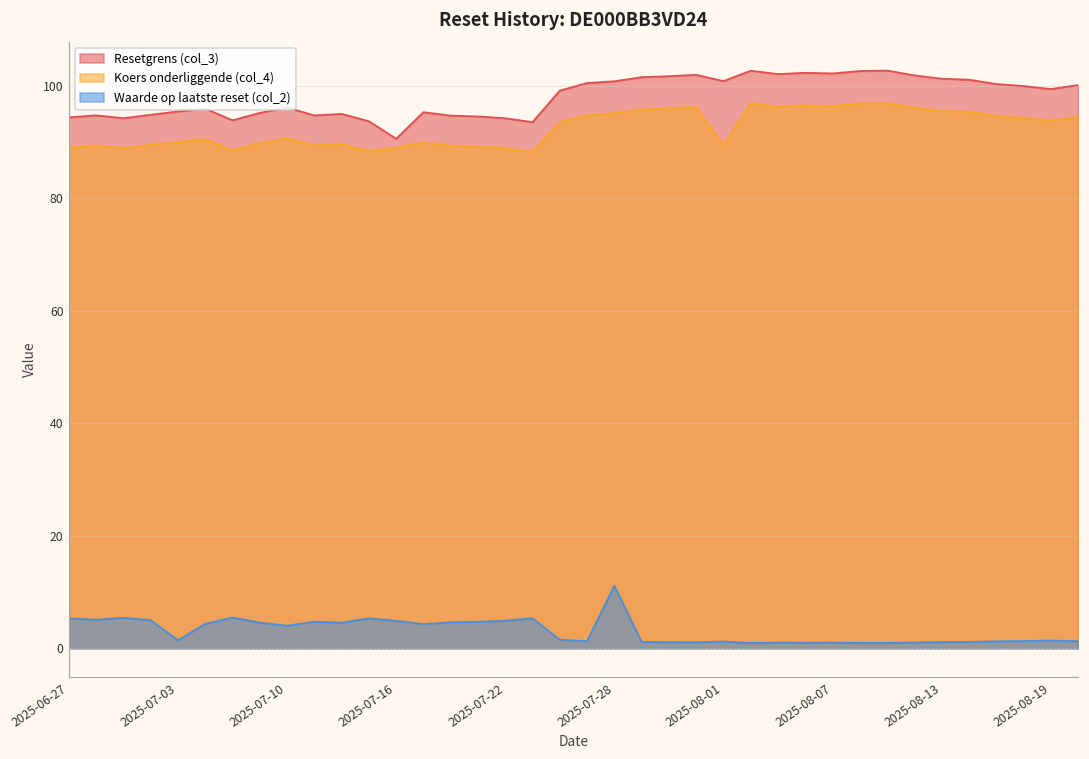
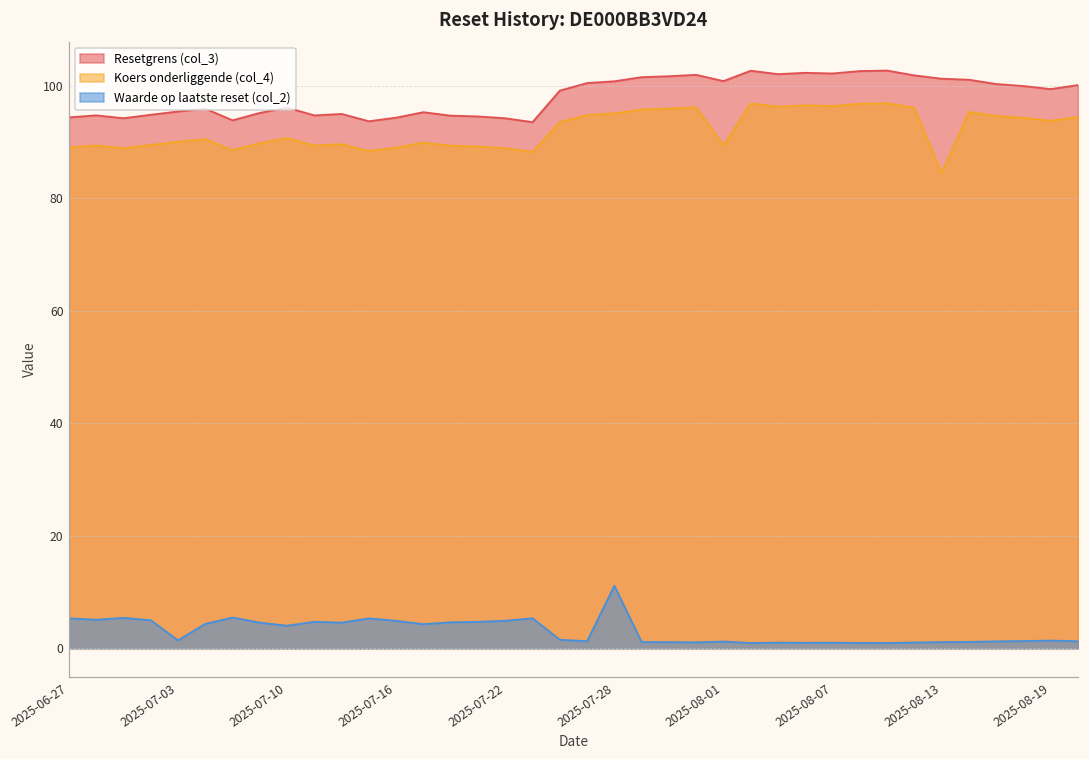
Resetgrens (col_3), 2025-07-16: 91 -> 94
Koers onderliggende (col_4), 2025-08-13: 96 -> 85
